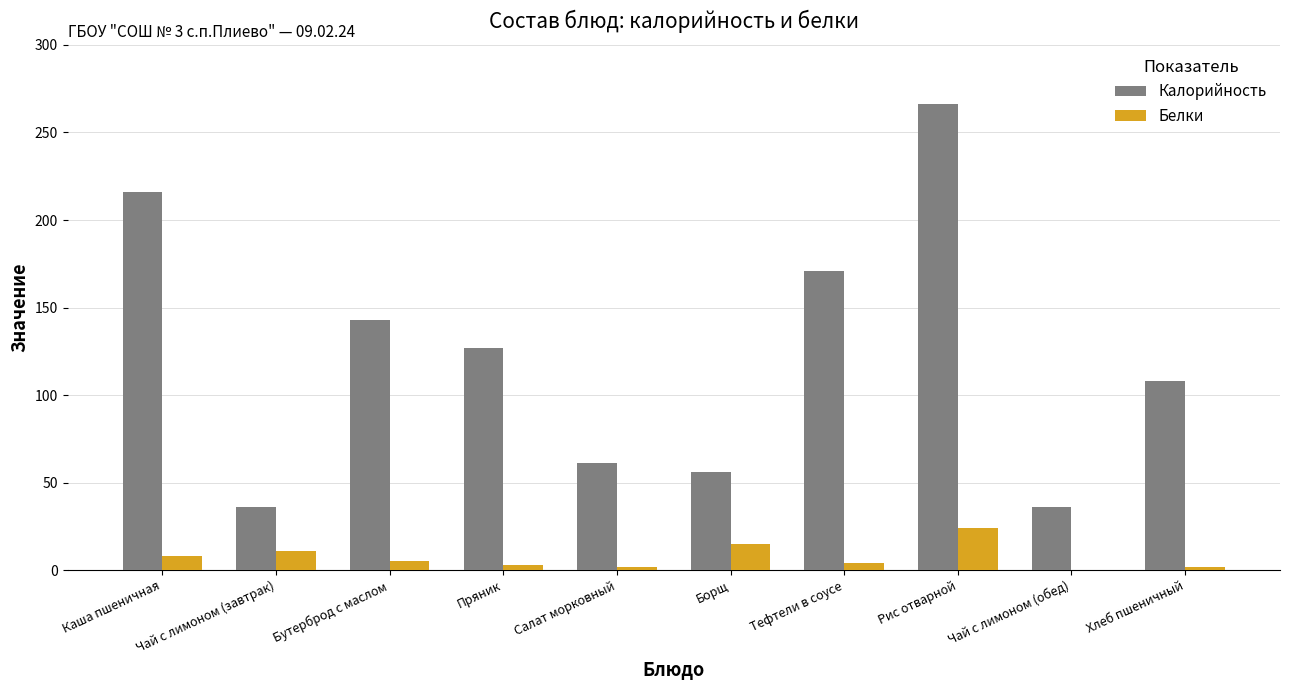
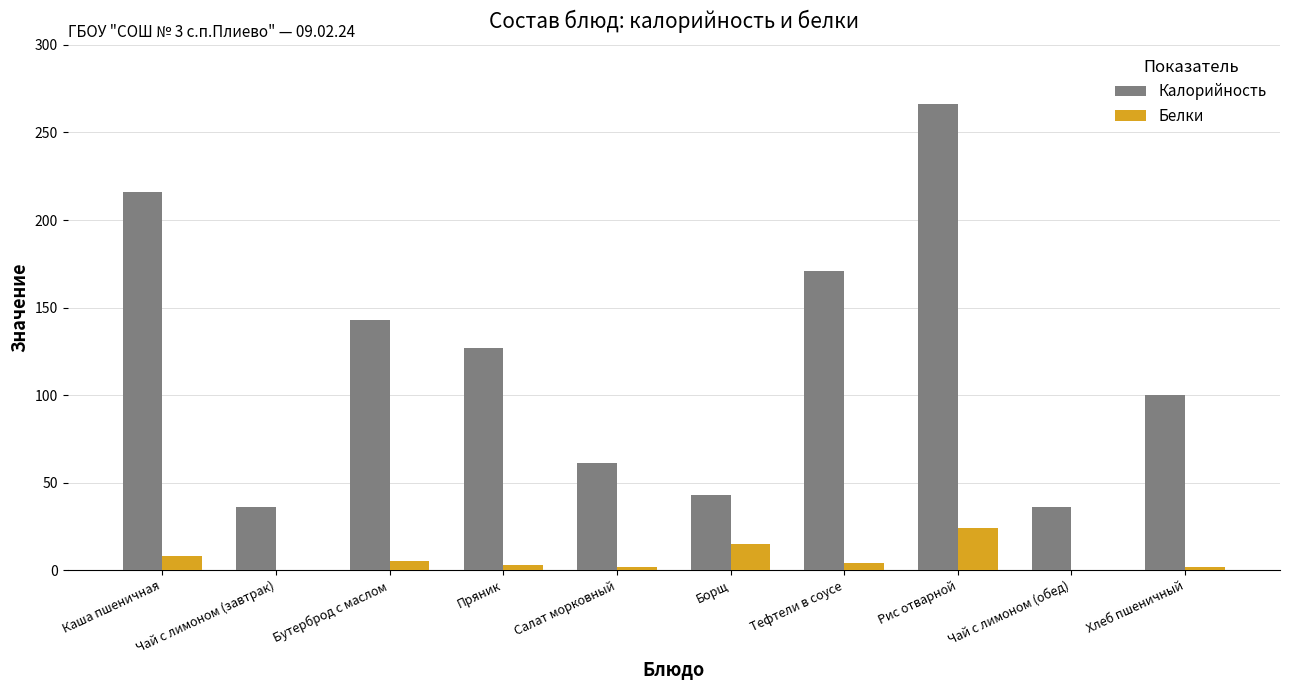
Белки, Чай с лимоном (завтрак): 11 -> 0
Калорийность, Борщ: 56 -> 43
Калорийность, Хлеб пшеничный: 108 -> 100
